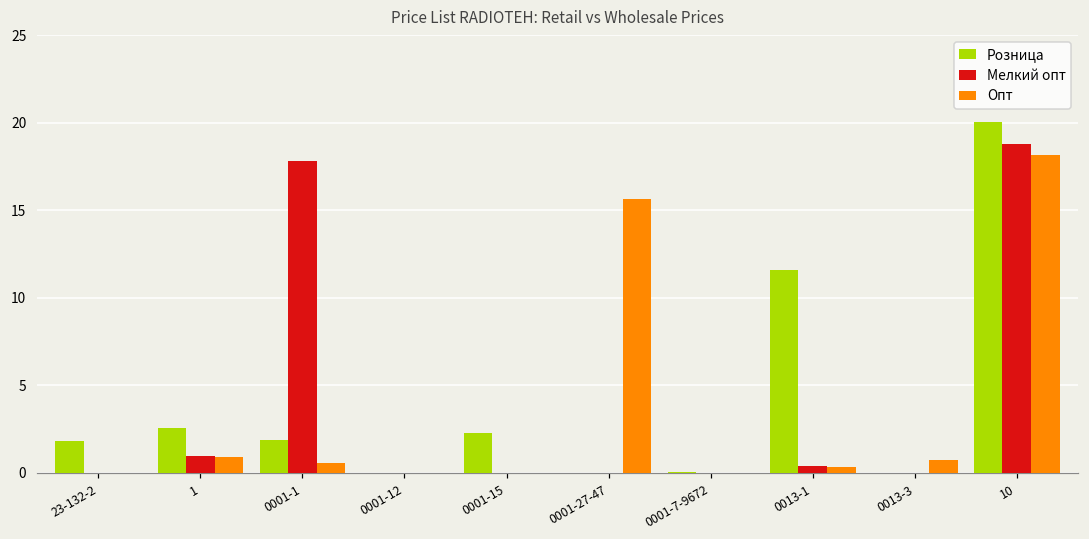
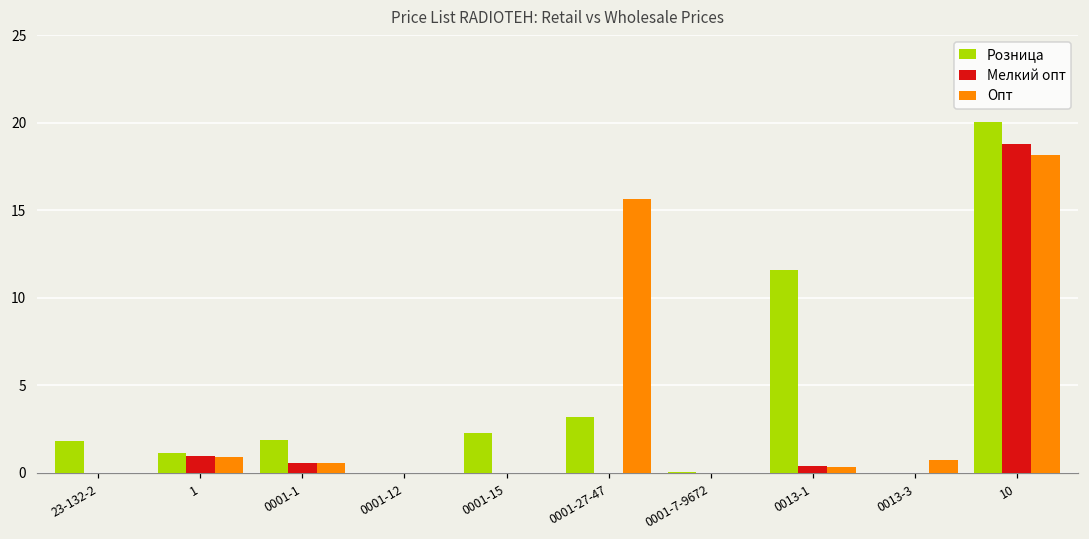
Розница, 1: 2.6 -> 1.2
Мелкий опт, 0001-1: 17.8 -> 0.6
Розница, 0001-27-47: 0.0 -> 3.2
